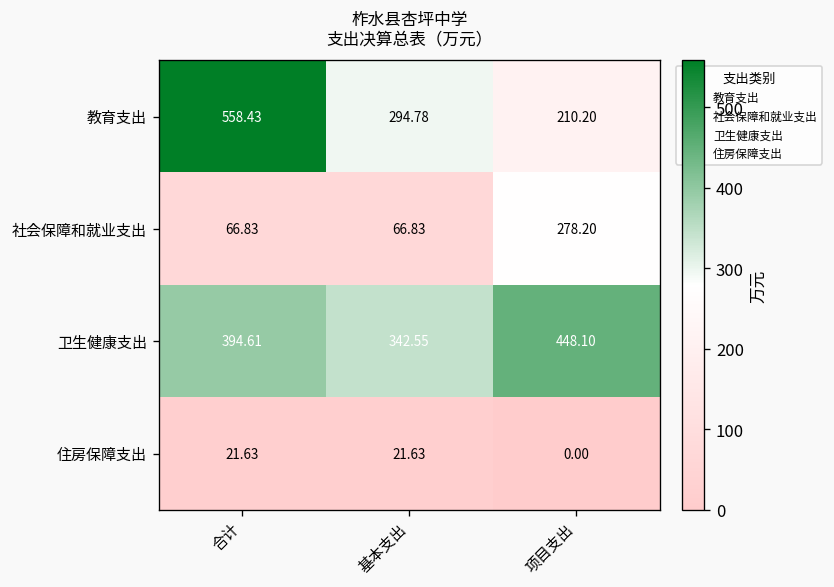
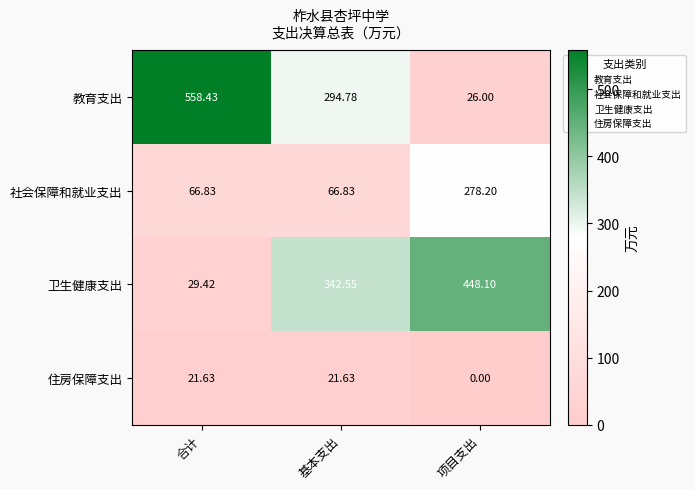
教育支出, 项目支出: 210.20 -> 26.00
卫生健康支出, 合计: 394.61 -> 29.42
